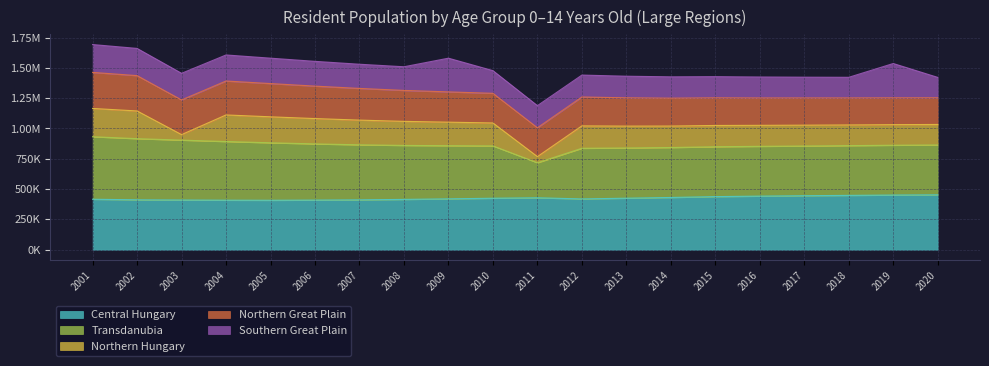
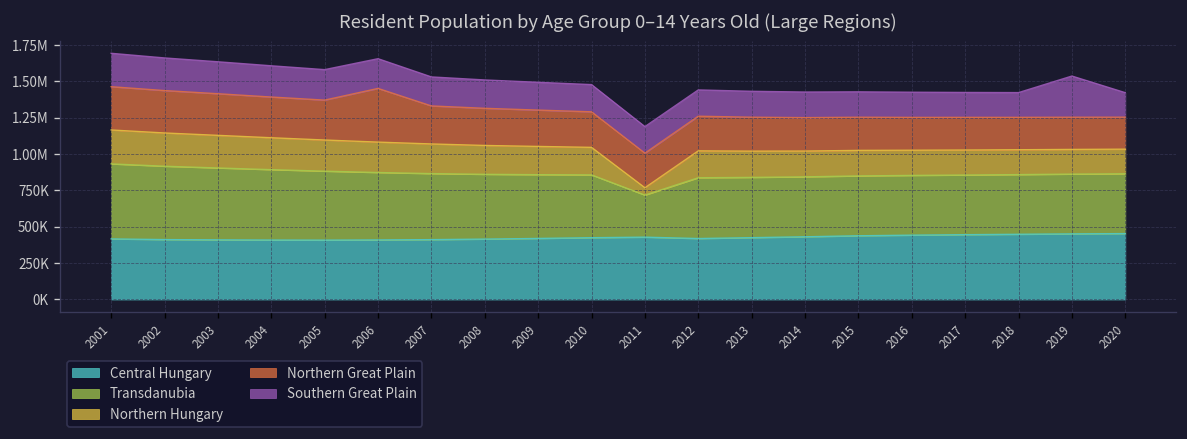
Northern Hungary, 2003: 50000 -> 220000
Northern Great Plain, 2006: 270000 -> 370000
Southern Great Plain, 2009: 280000 -> 190000
